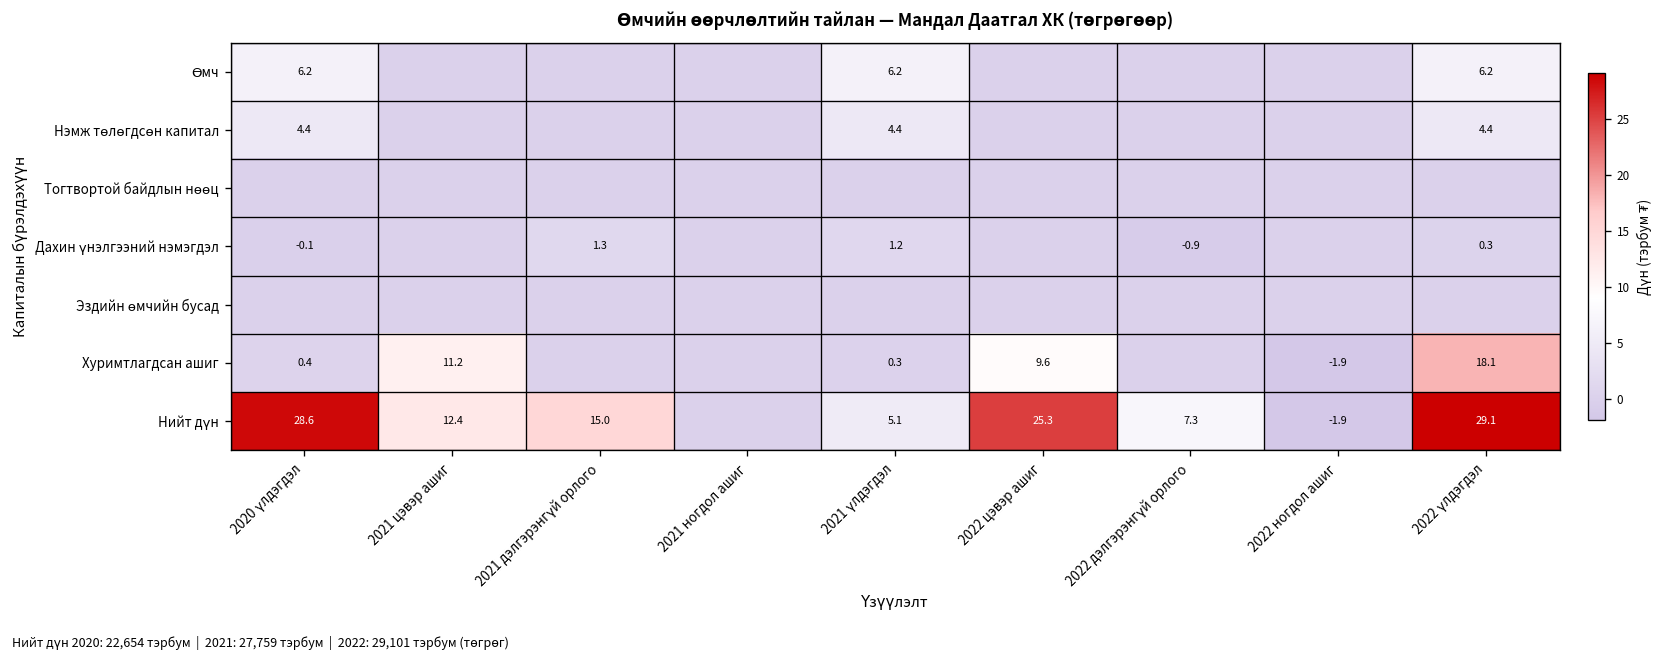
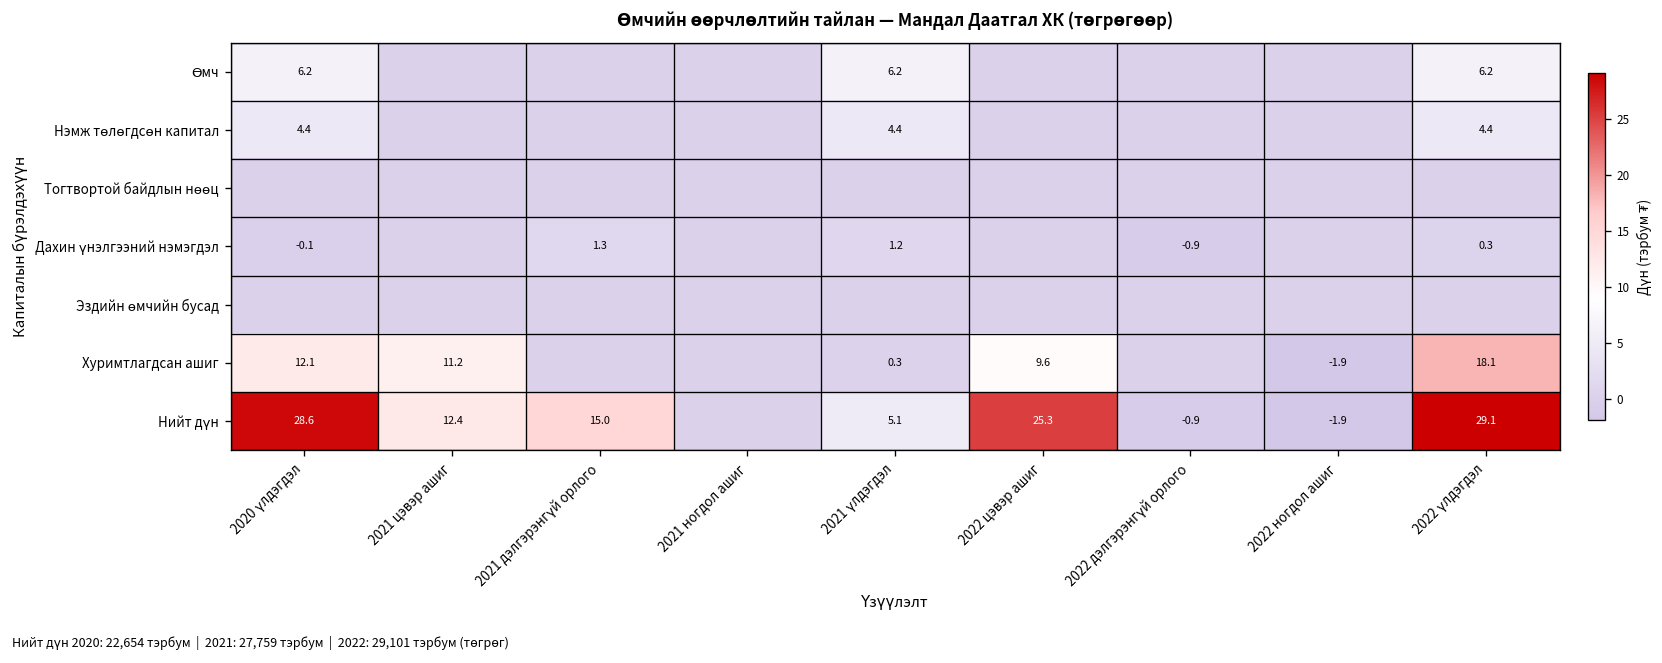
Хуримтлагдсан ашиг, 2020 үлдэгдэл: 0.4 -> 12.1
Нийт дүн, 2022 дэлгэрэнгүй орлого: 7.3 -> -0.9
